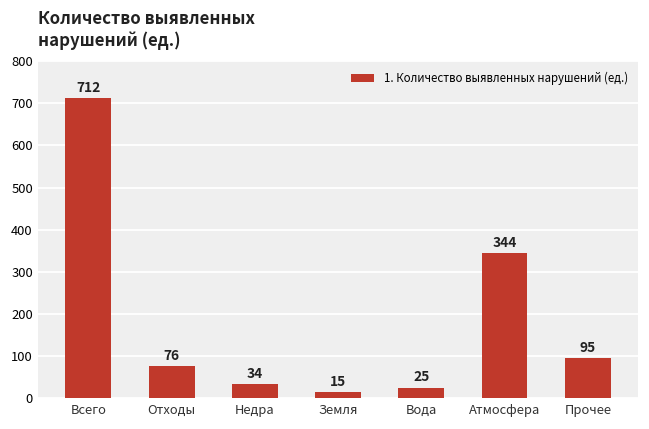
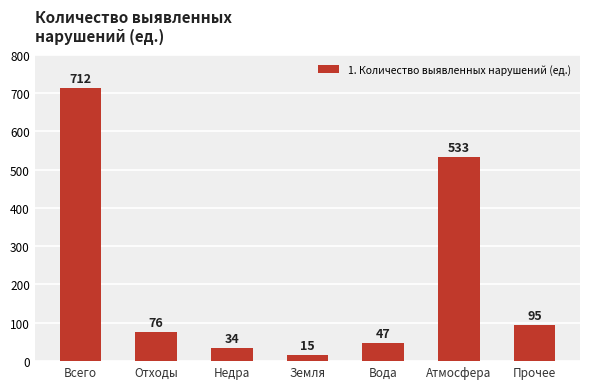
Вода: 25 -> 47
Атмосфера: 344 -> 533
